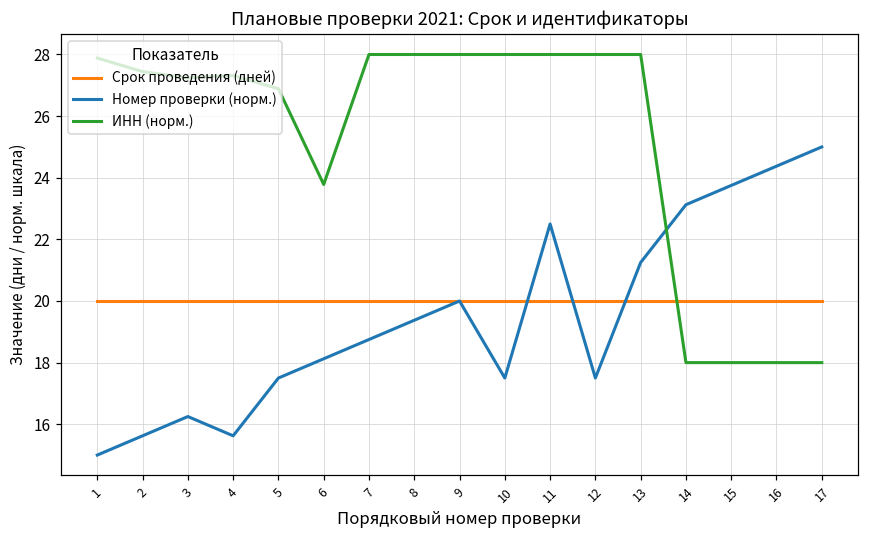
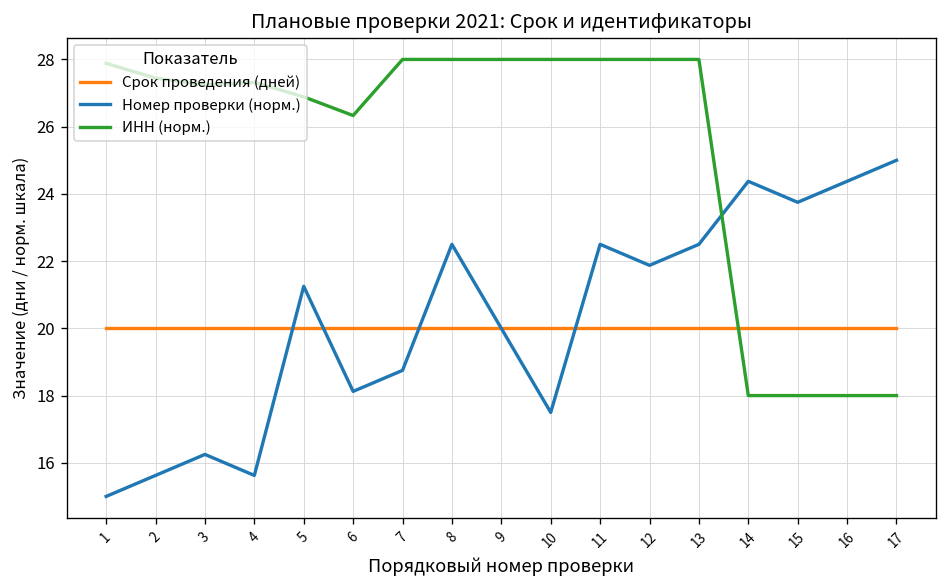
Номер проверки (норм.), 5: 17.5 -> 21.3
ИНН (норм.), 6: 23.8 -> 26.3
Номер проверки (норм.), 8: 19.4 -> 22.5
Номер проверки (норм.), 12: 17.5 -> 21.9
Номер проверки (норм.), 13: 21.3 -> 22.5
Номер проверки (норм.), 14: 23.1 -> 24.4
